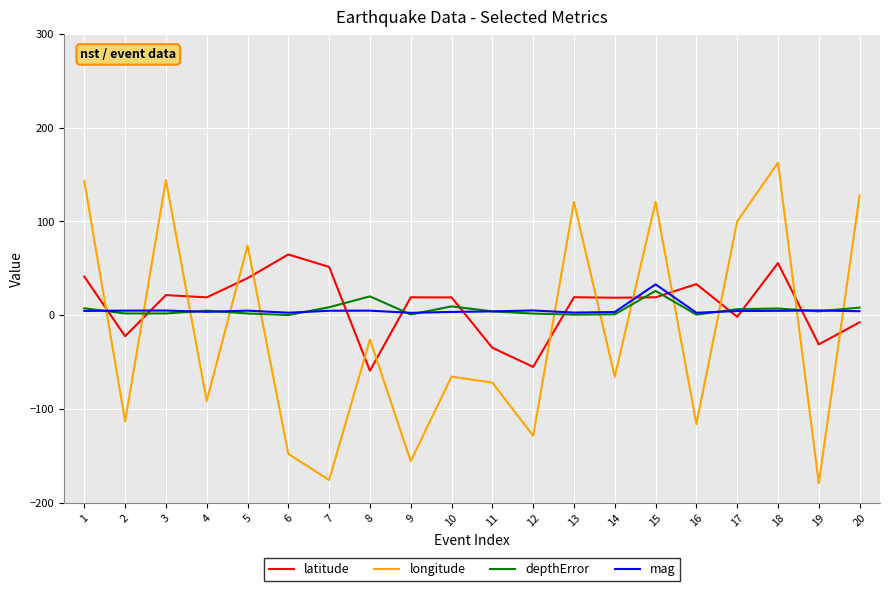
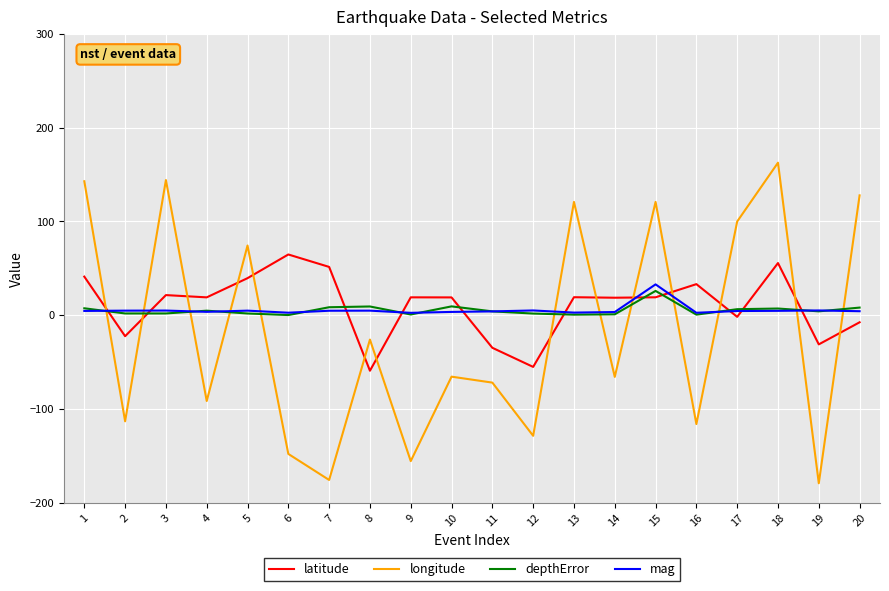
depthError, 8: 20 -> 10
